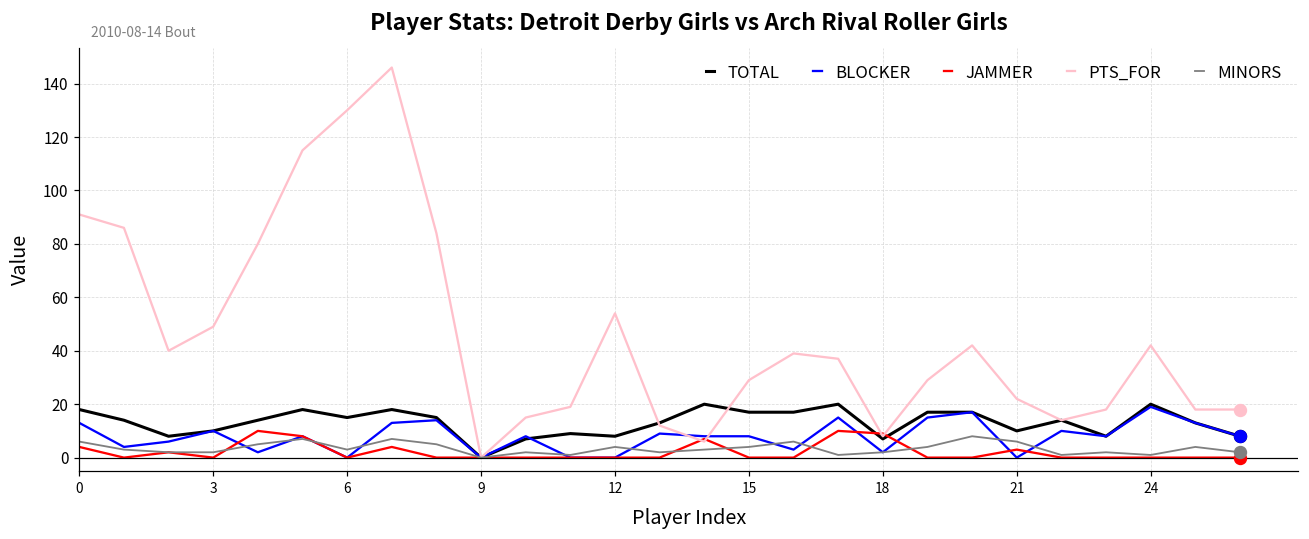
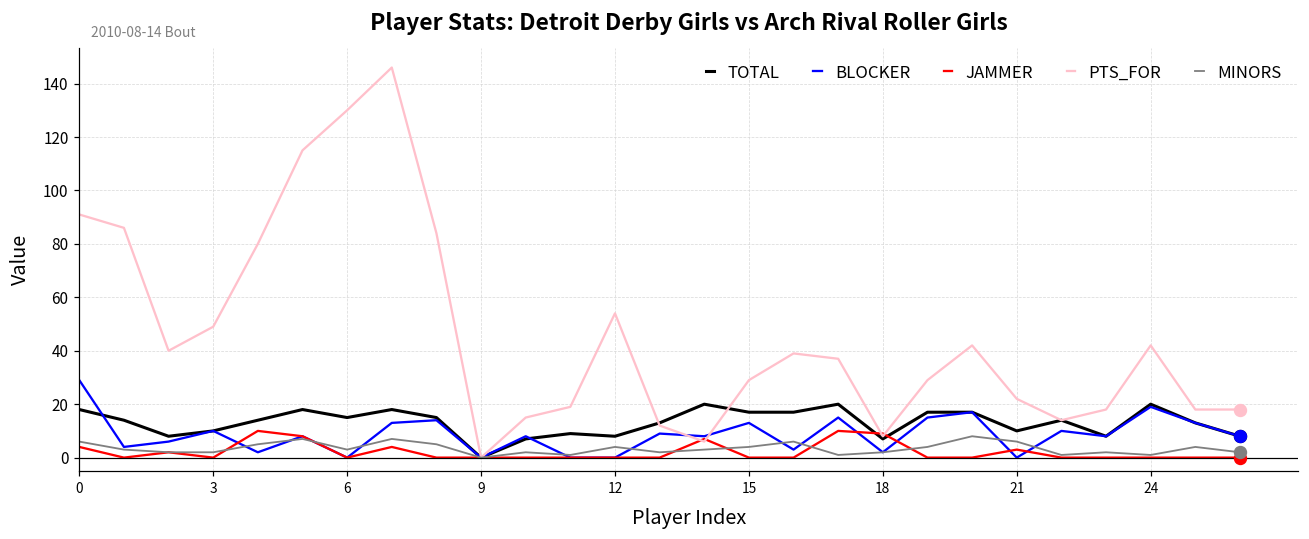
BLOCKER, 0: 13 -> 29
BLOCKER, 15: 8 -> 13
